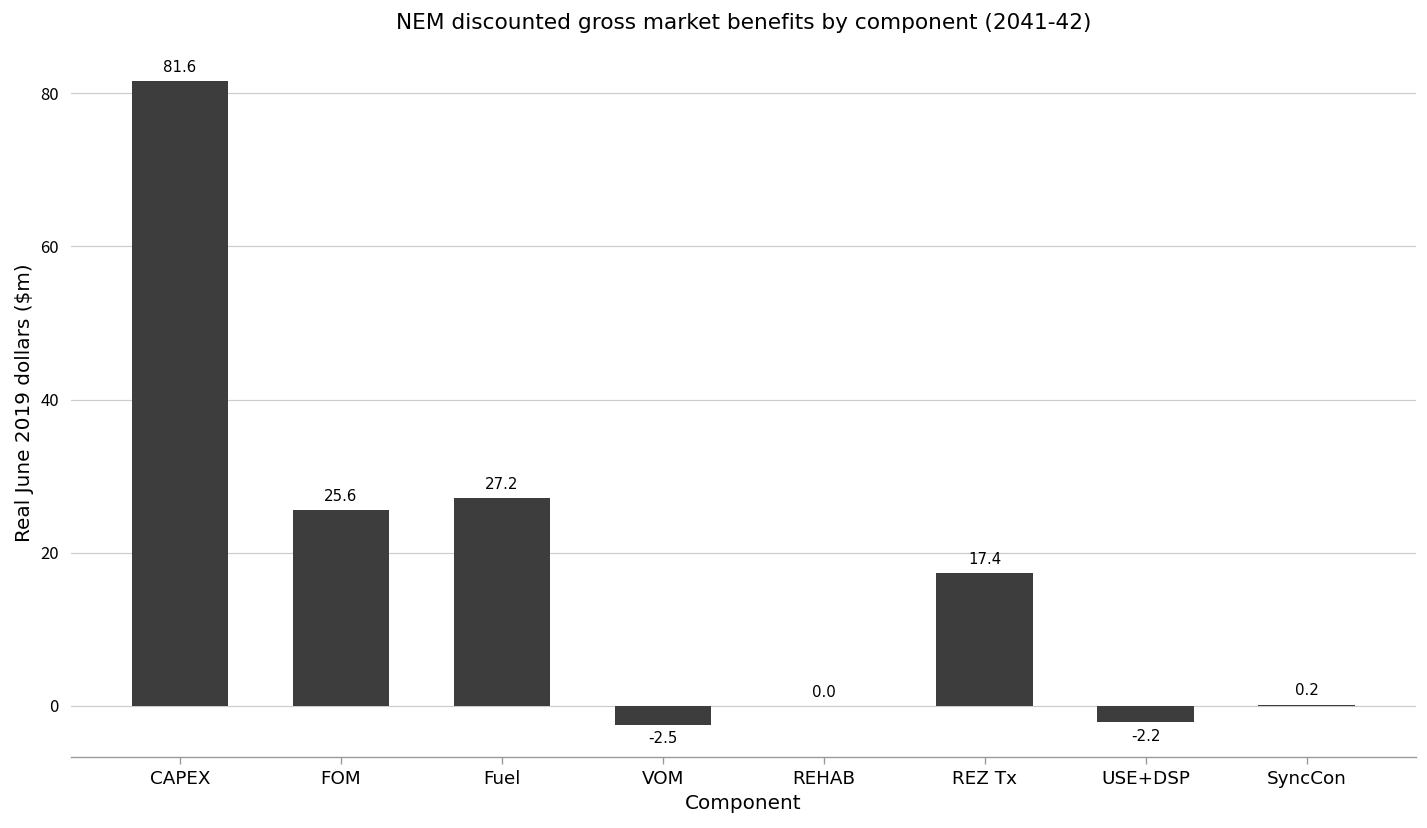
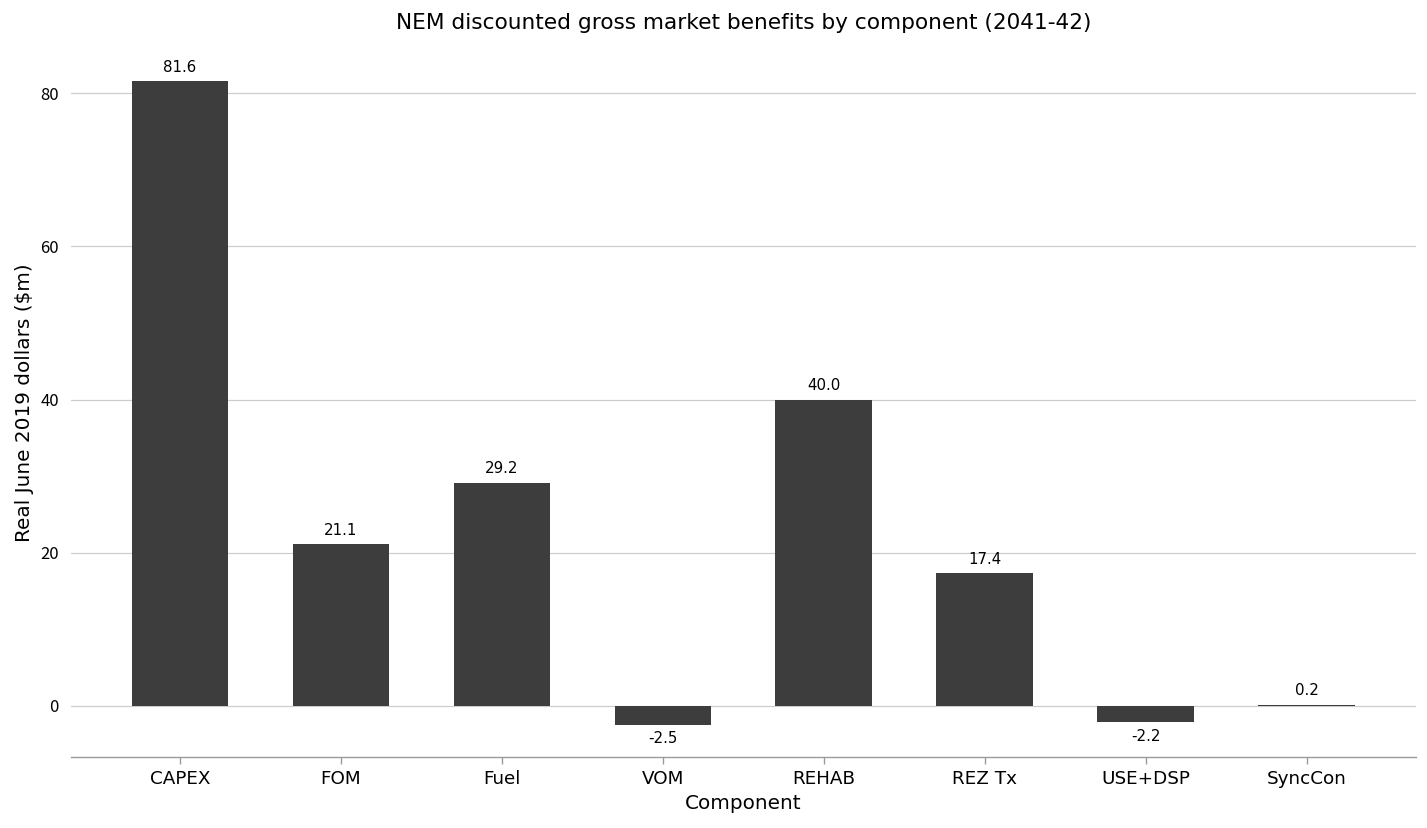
FOM: 25.6 -> 21.1
Fuel: 27.2 -> 29.2
REHAB: 0.0 -> 40.0
